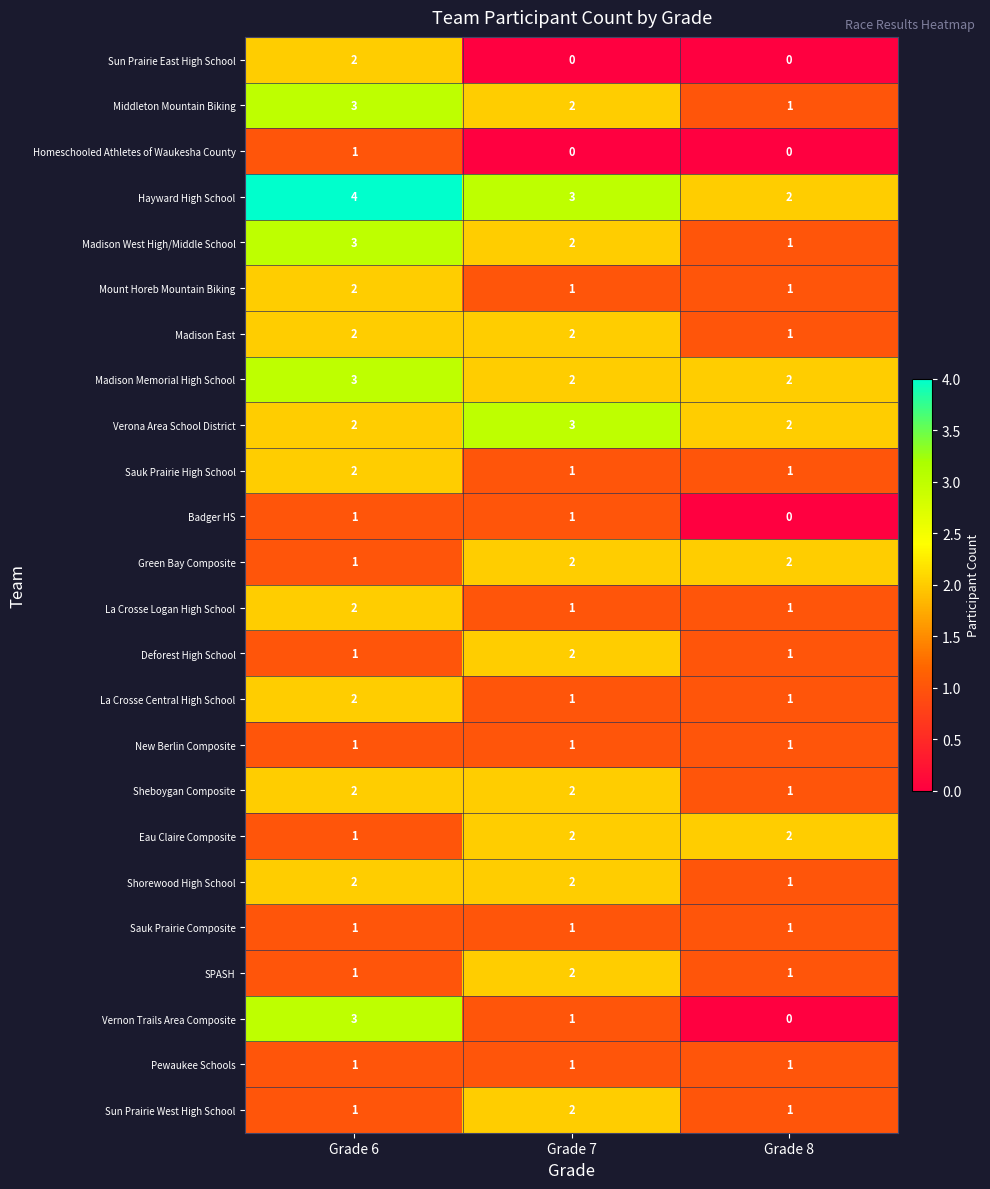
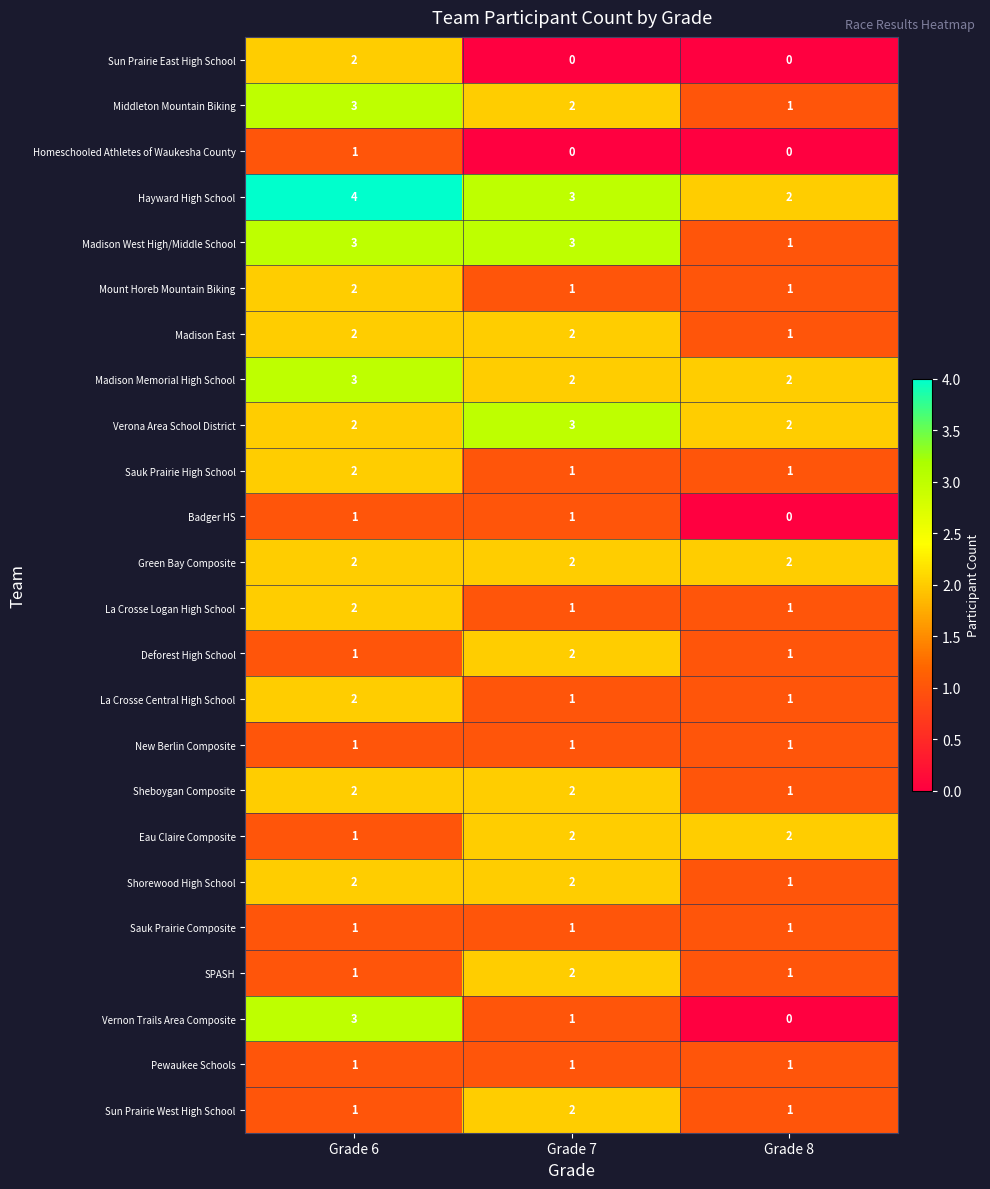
Madison West High/Middle School, Grade 7: 2 -> 3
Green Bay Composite, Grade 6: 1 -> 2
